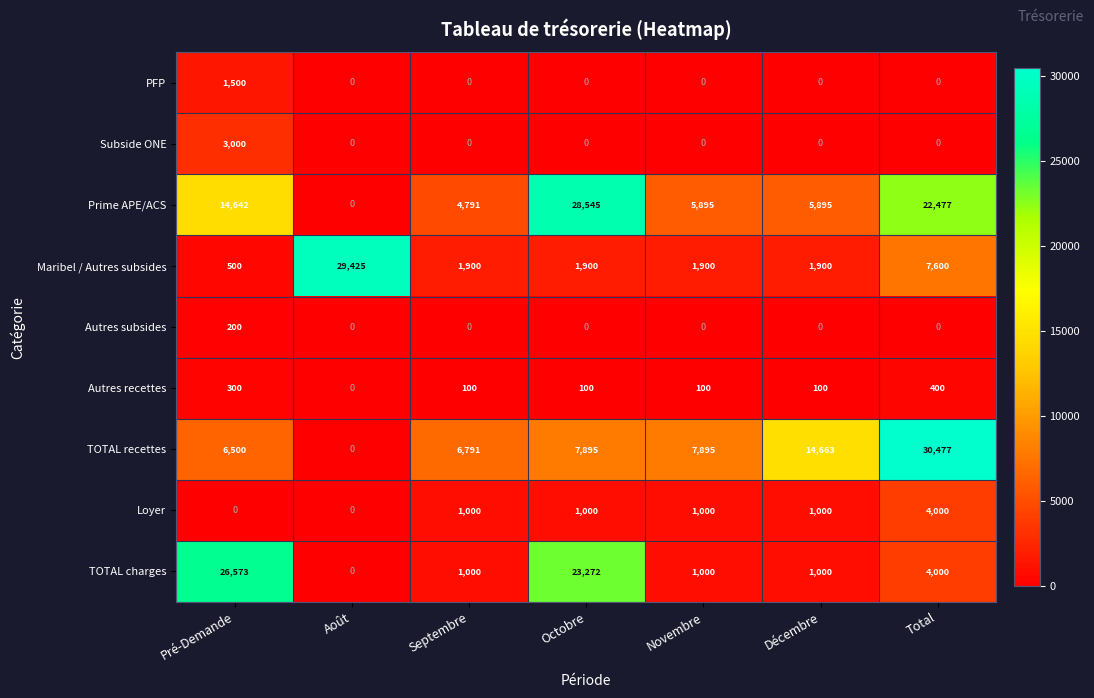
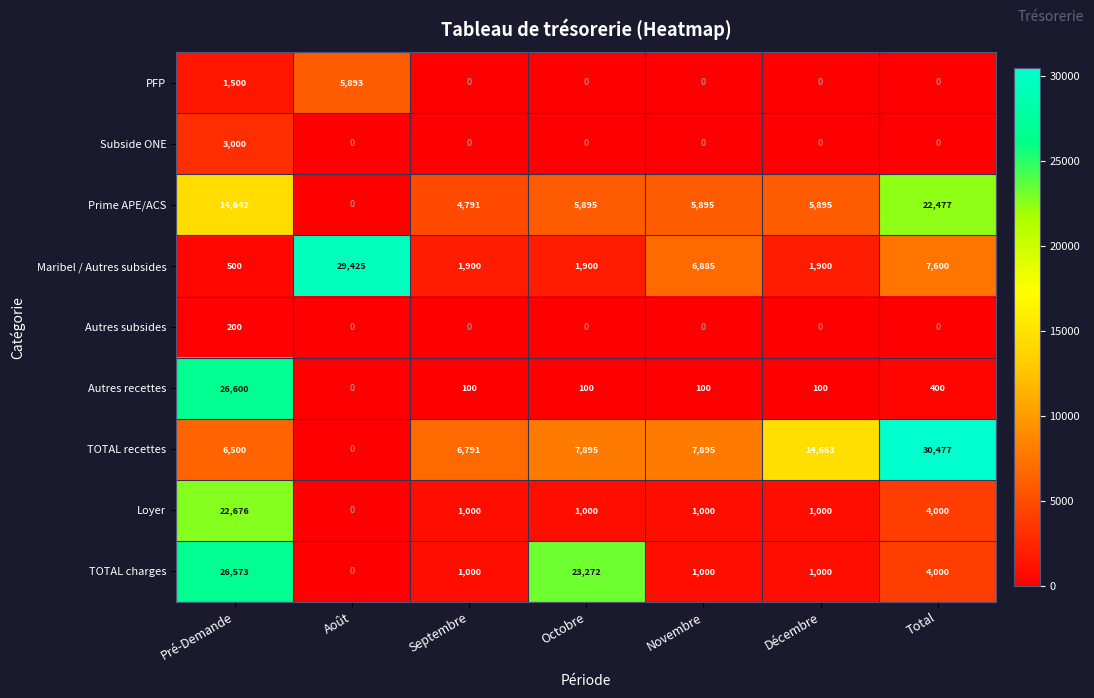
PFP, Août: 0 -> 5,893
Prime APE/ACS, Octobre: 28,545 -> 5,895
Maribel / Autres subsides, Novembre: 1,900 -> 6,885
Autres recettes, Pré-Demande: 300 -> 26,600
Loyer, Pré-Demande: 0 -> 22,676
